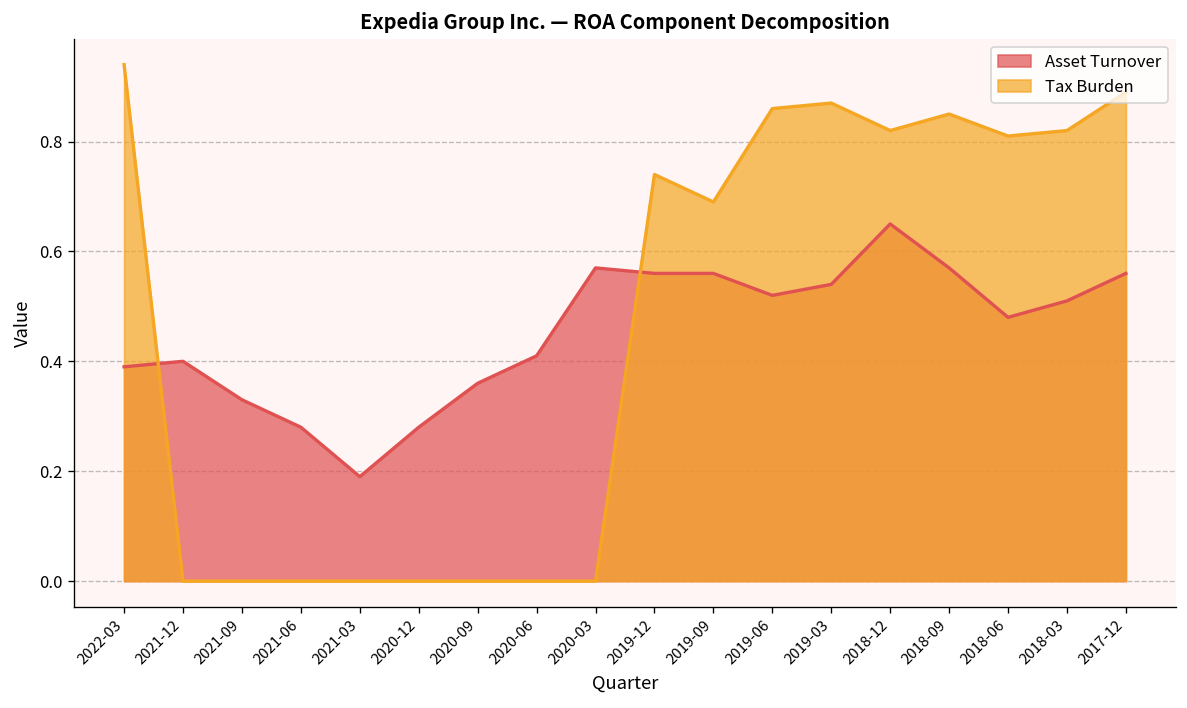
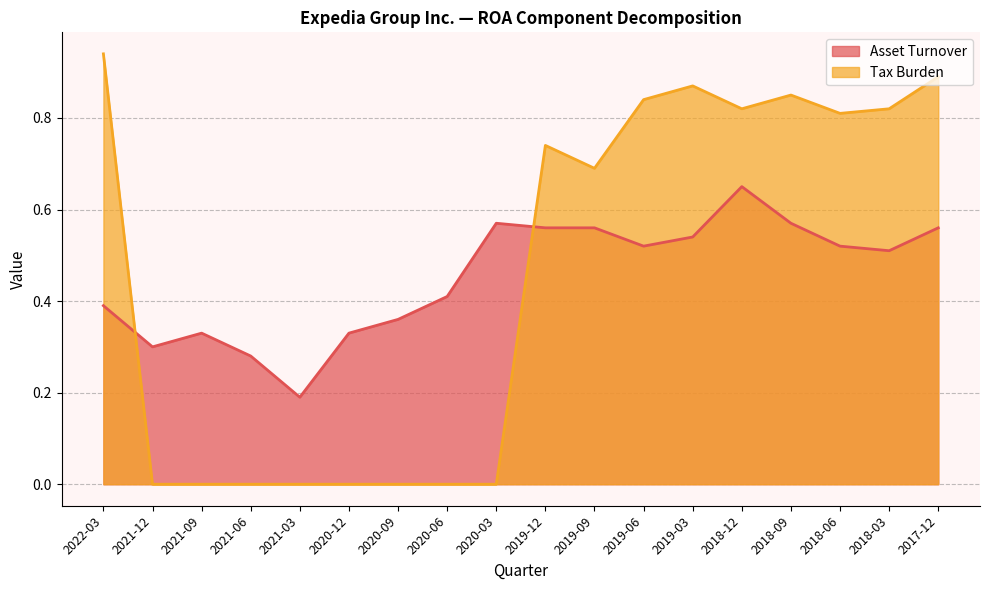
Asset Turnover, 2021-12: 0.4 -> 0.3
Asset Turnover, 2020-12: 0.28 -> 0.33
Tax Burden, 2019-06: 0.86 -> 0.84
Asset Turnover, 2018-06: 0.48 -> 0.52
